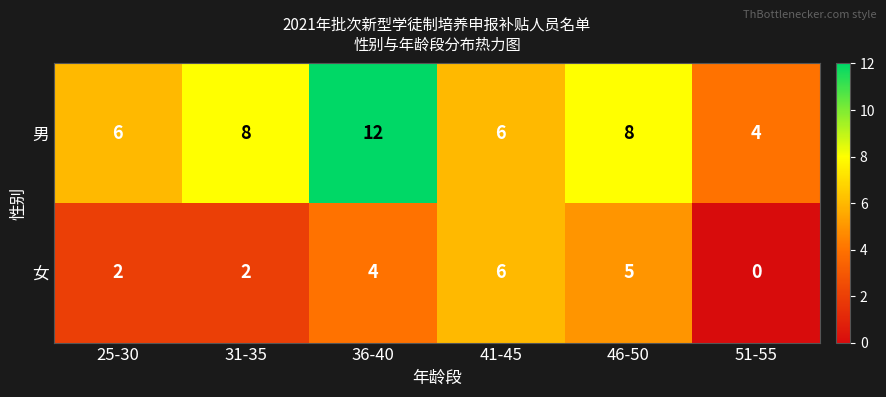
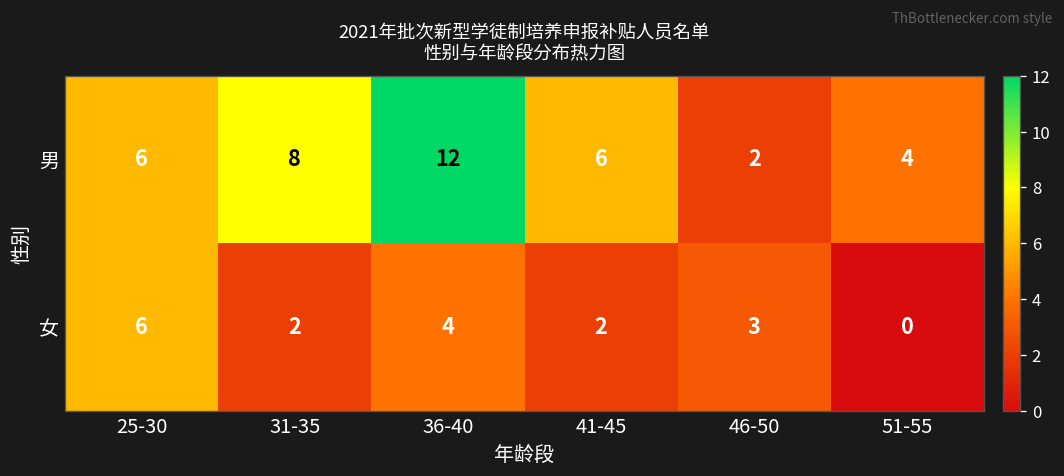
男, 46-50: 8 -> 2
女, 25-30: 2 -> 6
女, 41-45: 6 -> 2
女, 46-50: 5 -> 3
